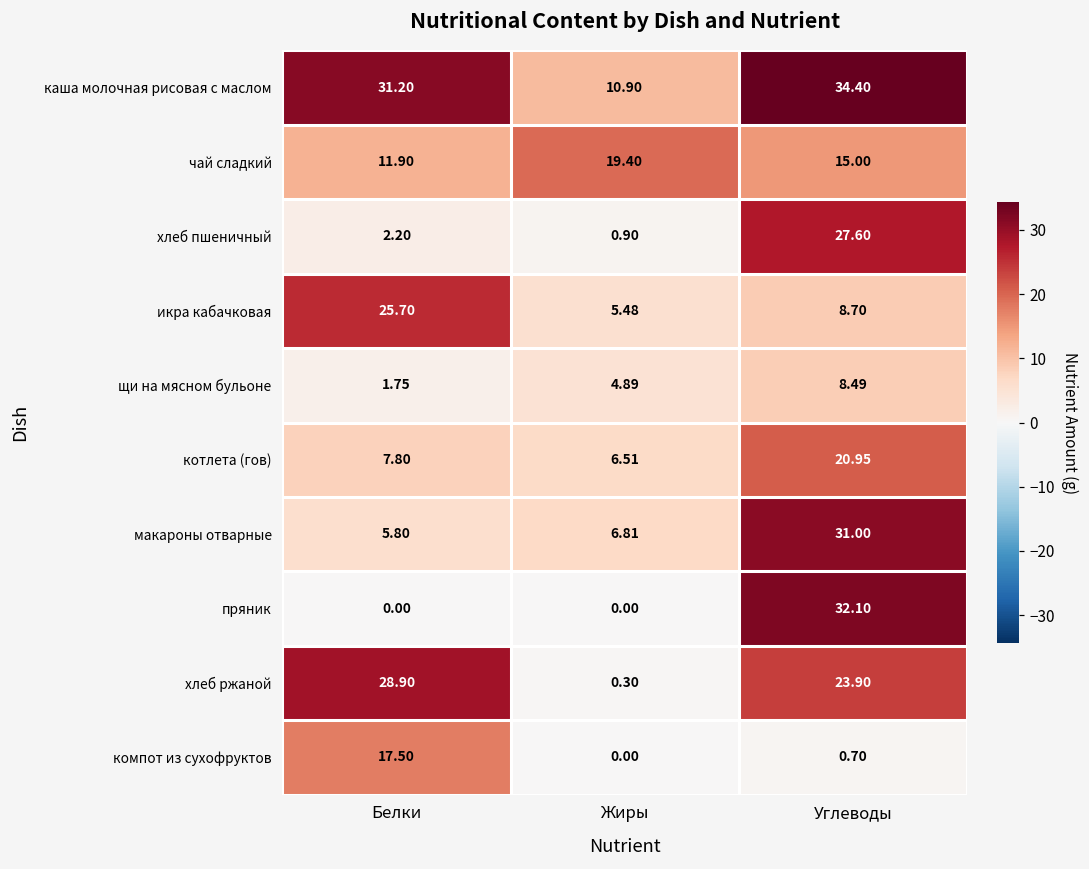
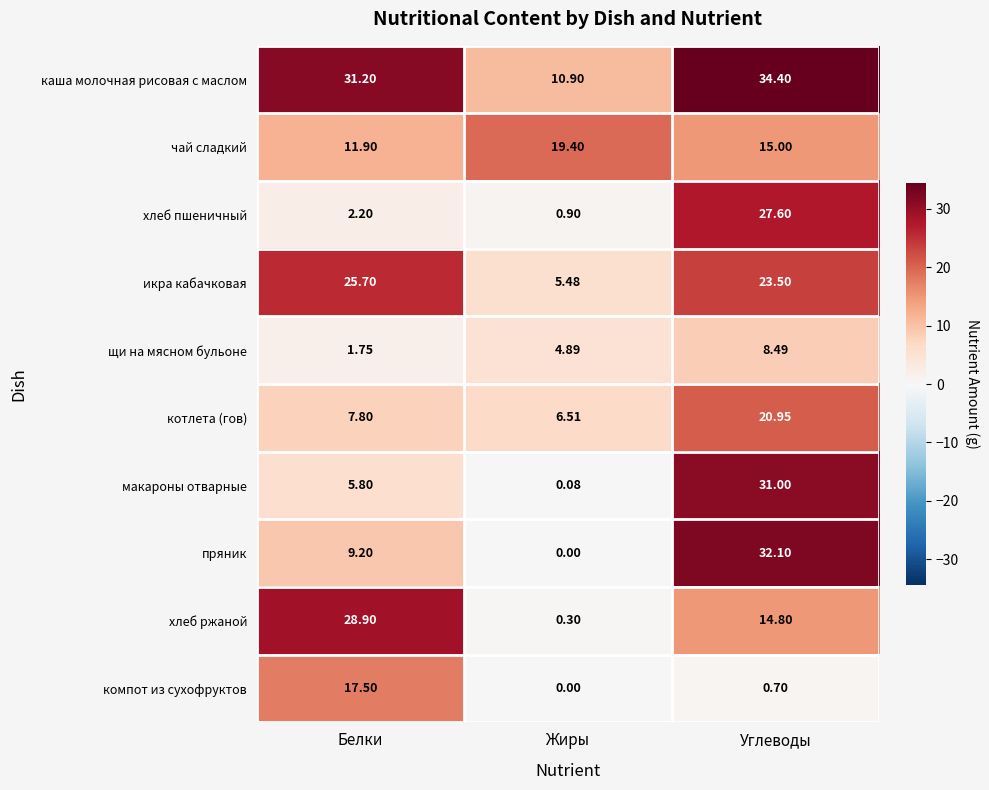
икра кабачковая, Углеводы: 8.70 -> 23.50
макароны отварные, Жиры: 6.81 -> 0.08
пряник, Белки: 0.00 -> 9.20
хлеб ржаной, Углеводы: 23.90 -> 14.80
